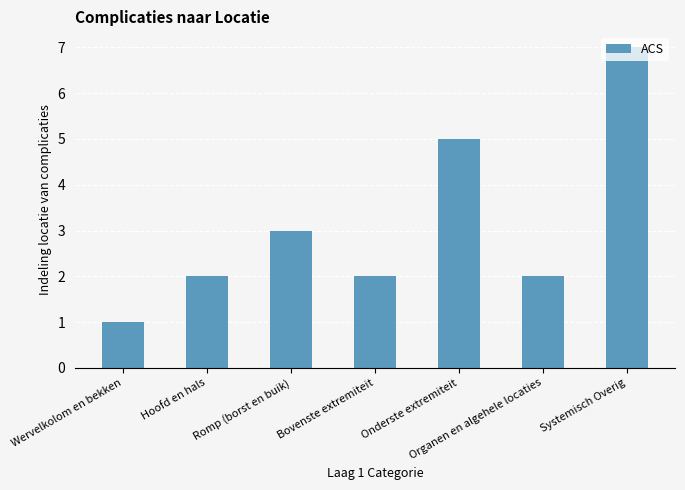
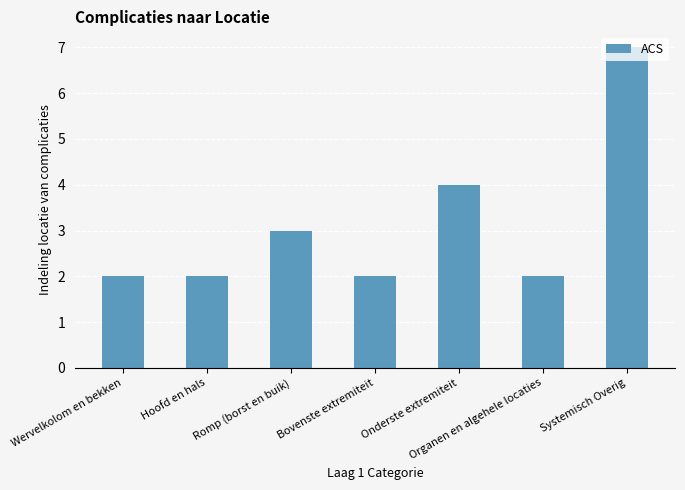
Wervelkolom en bekken: 1 -> 2
Onderste extremiteit: 5 -> 4
